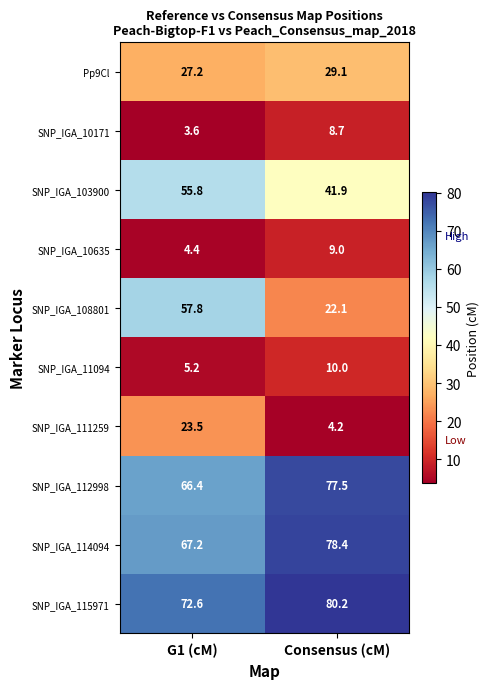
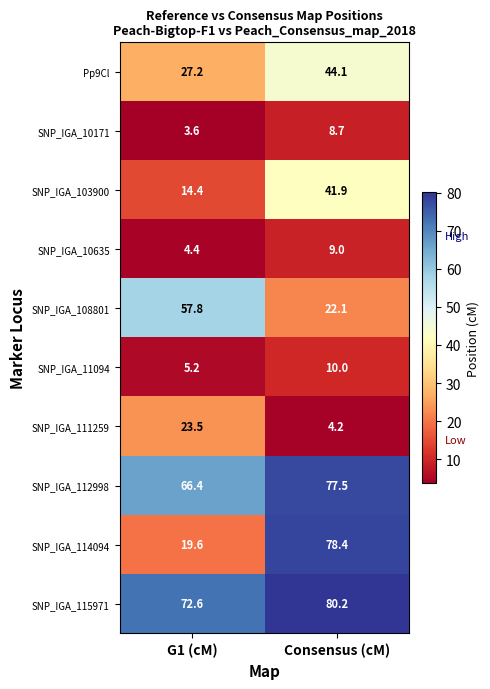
Pp9Cl, Consensus (cM): 29.1 -> 44.1
SNP_IGA_103900, G1 (cM): 55.8 -> 14.4
SNP_IGA_114094, G1 (cM): 67.2 -> 19.6
